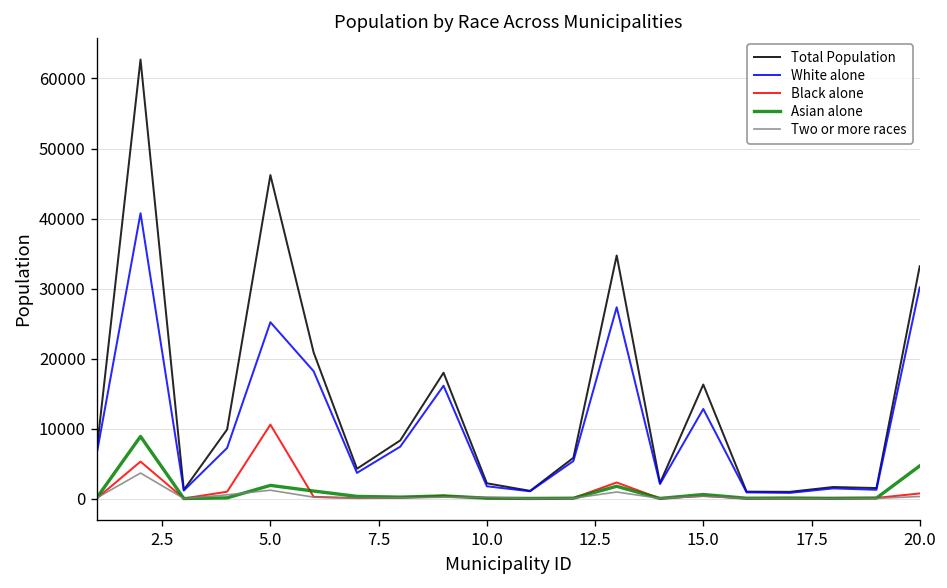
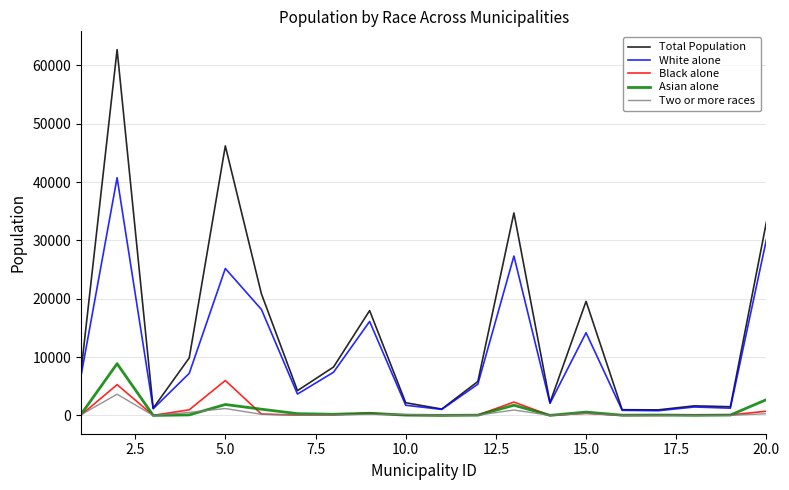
Black alone, 5.0: 11000 -> 6000
Total Population, 15.0: 16000 -> 20000
White alone, 15.0: 13000 -> 14000
Asian alone, 20.0: 5000 -> 3000
